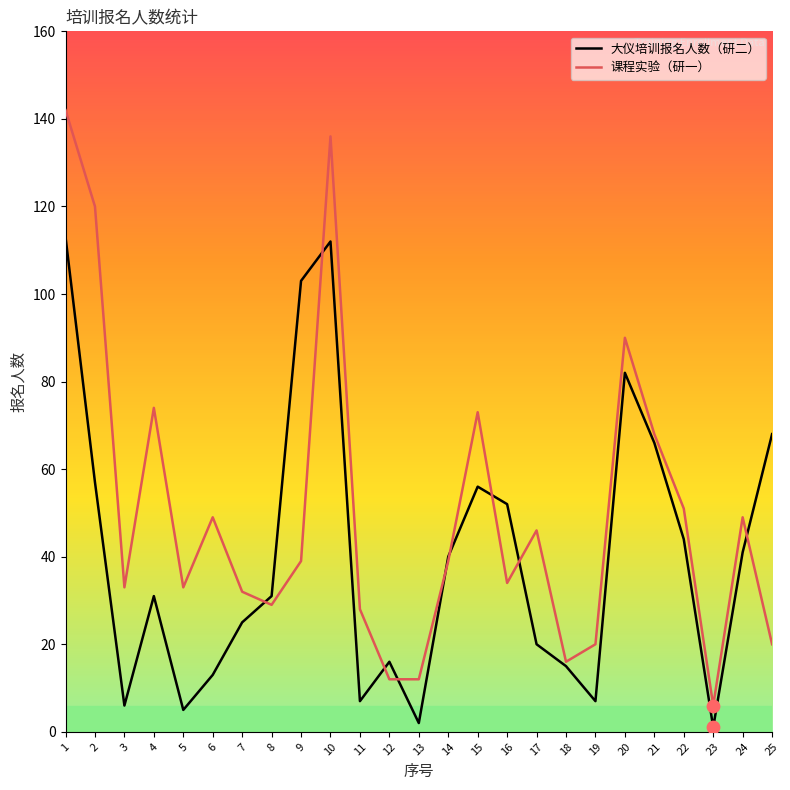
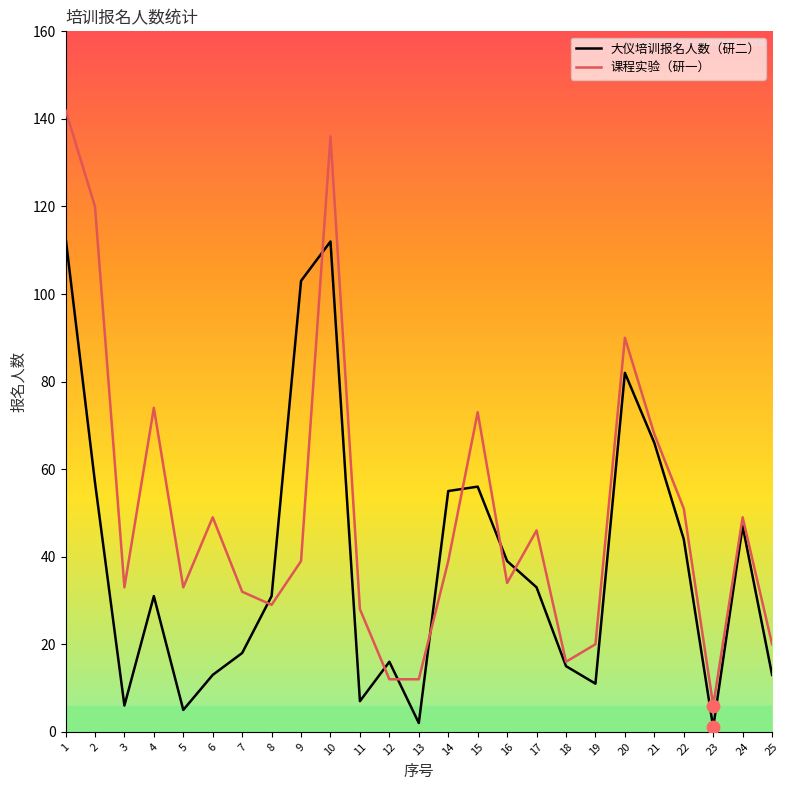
大仪培训报名人数（研二）, 7: 25 -> 18
大仪培训报名人数（研二）, 14: 40 -> 55
大仪培训报名人数（研二）, 16: 52 -> 39
大仪培训报名人数（研二）, 17: 20 -> 33
大仪培训报名人数（研二）, 19: 7 -> 11
大仪培训报名人数（研二）, 24: 41 -> 47
大仪培训报名人数（研二）, 25: 68 -> 13
